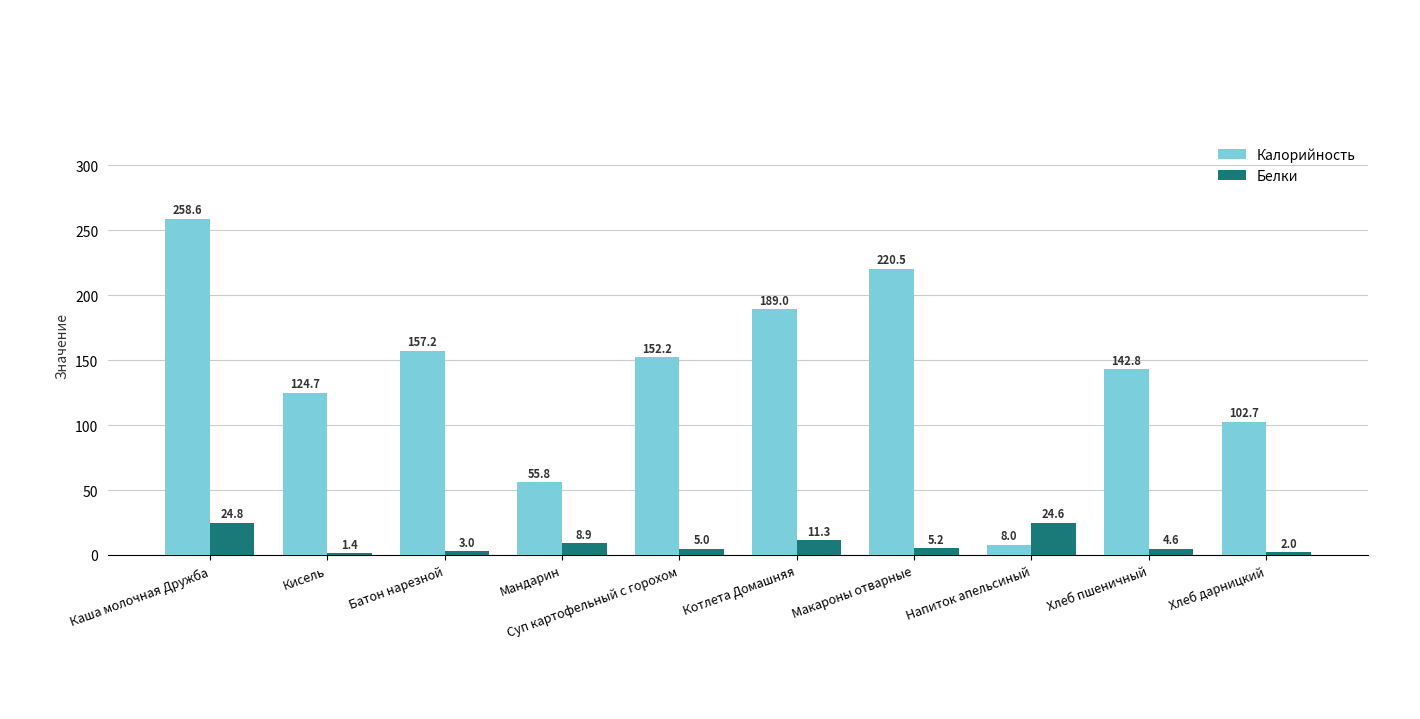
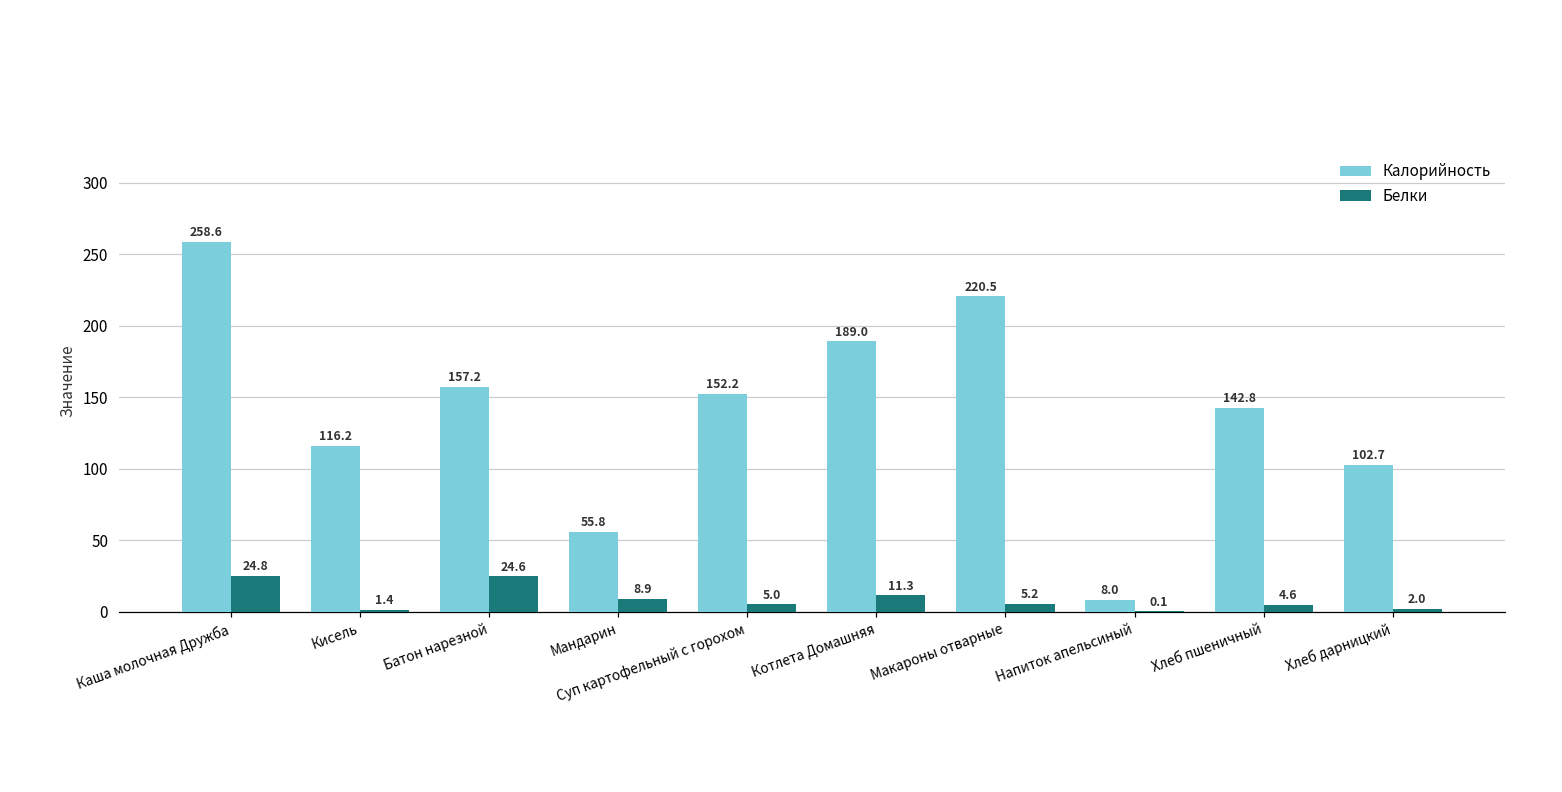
Калорийность, Кисель: 124.7 -> 116.2
Белки, Батон нарезной: 3.0 -> 24.6
Белки, Напиток апельсиный: 24.6 -> 0.1
